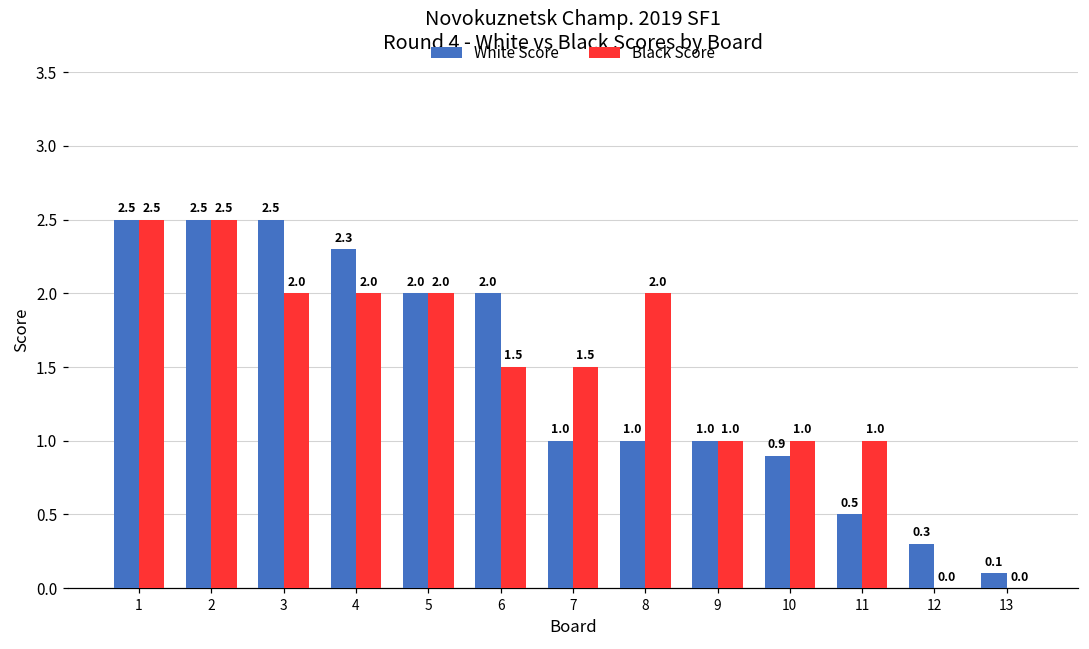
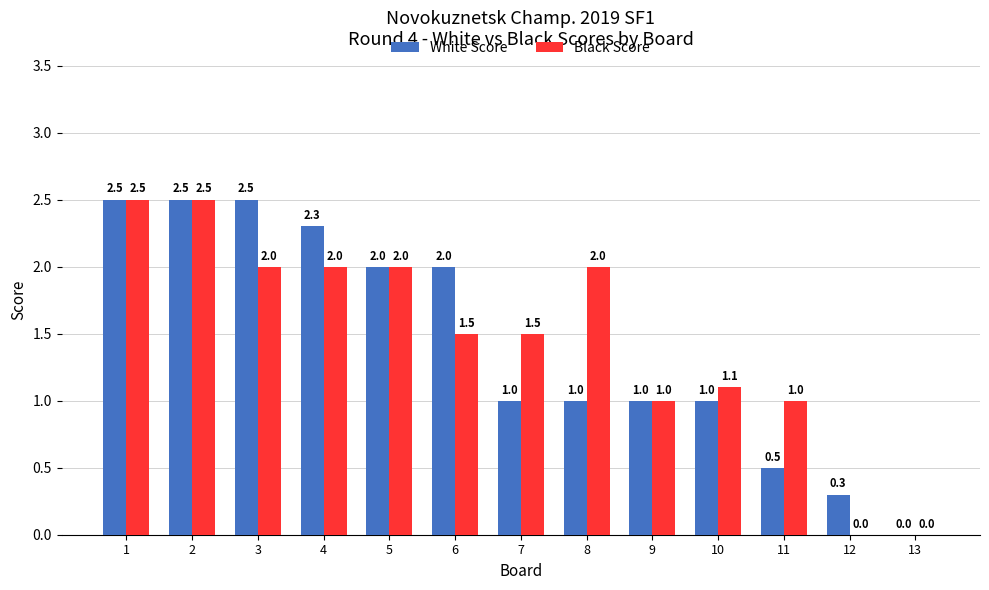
White Score, 10: 0.9 -> 1.0
Black Score, 10: 1.0 -> 1.1
White Score, 13: 0.1 -> 0.0
